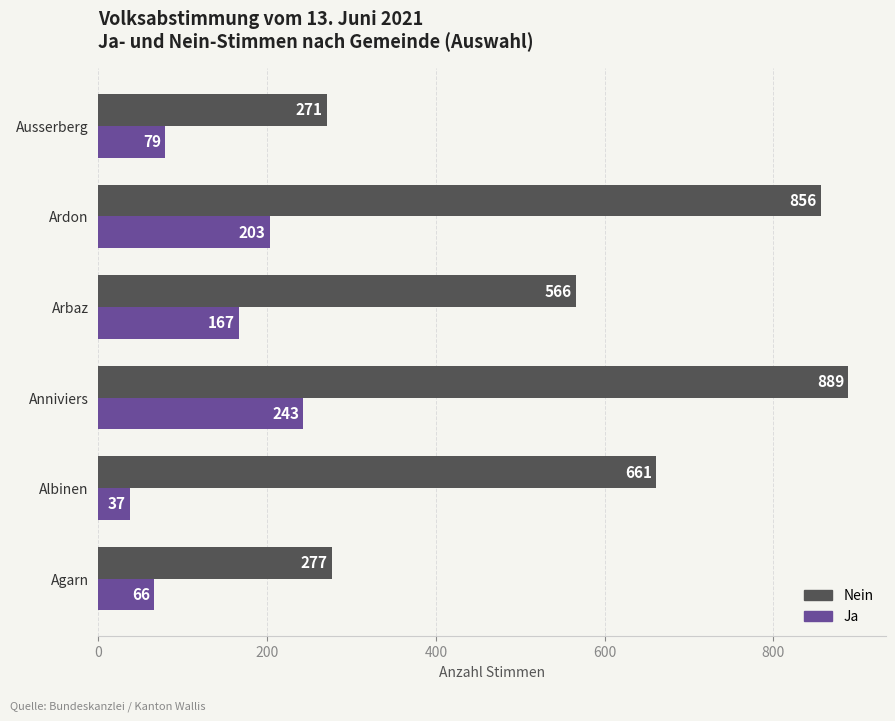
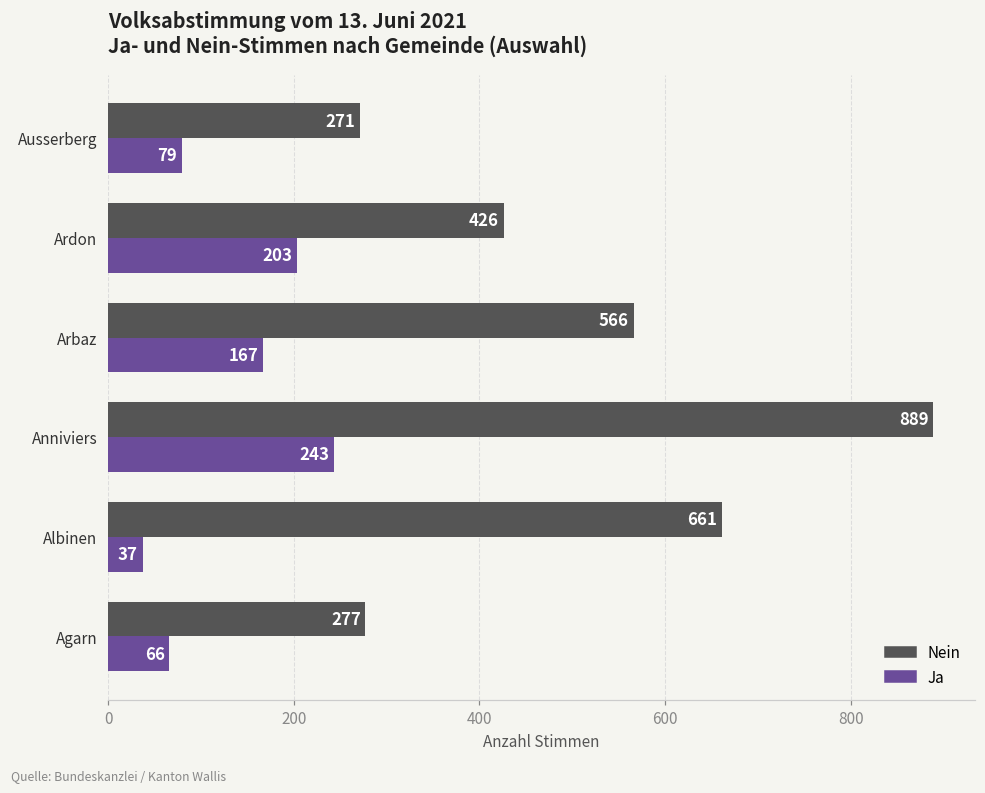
Nein, Ardon: 856 -> 426
